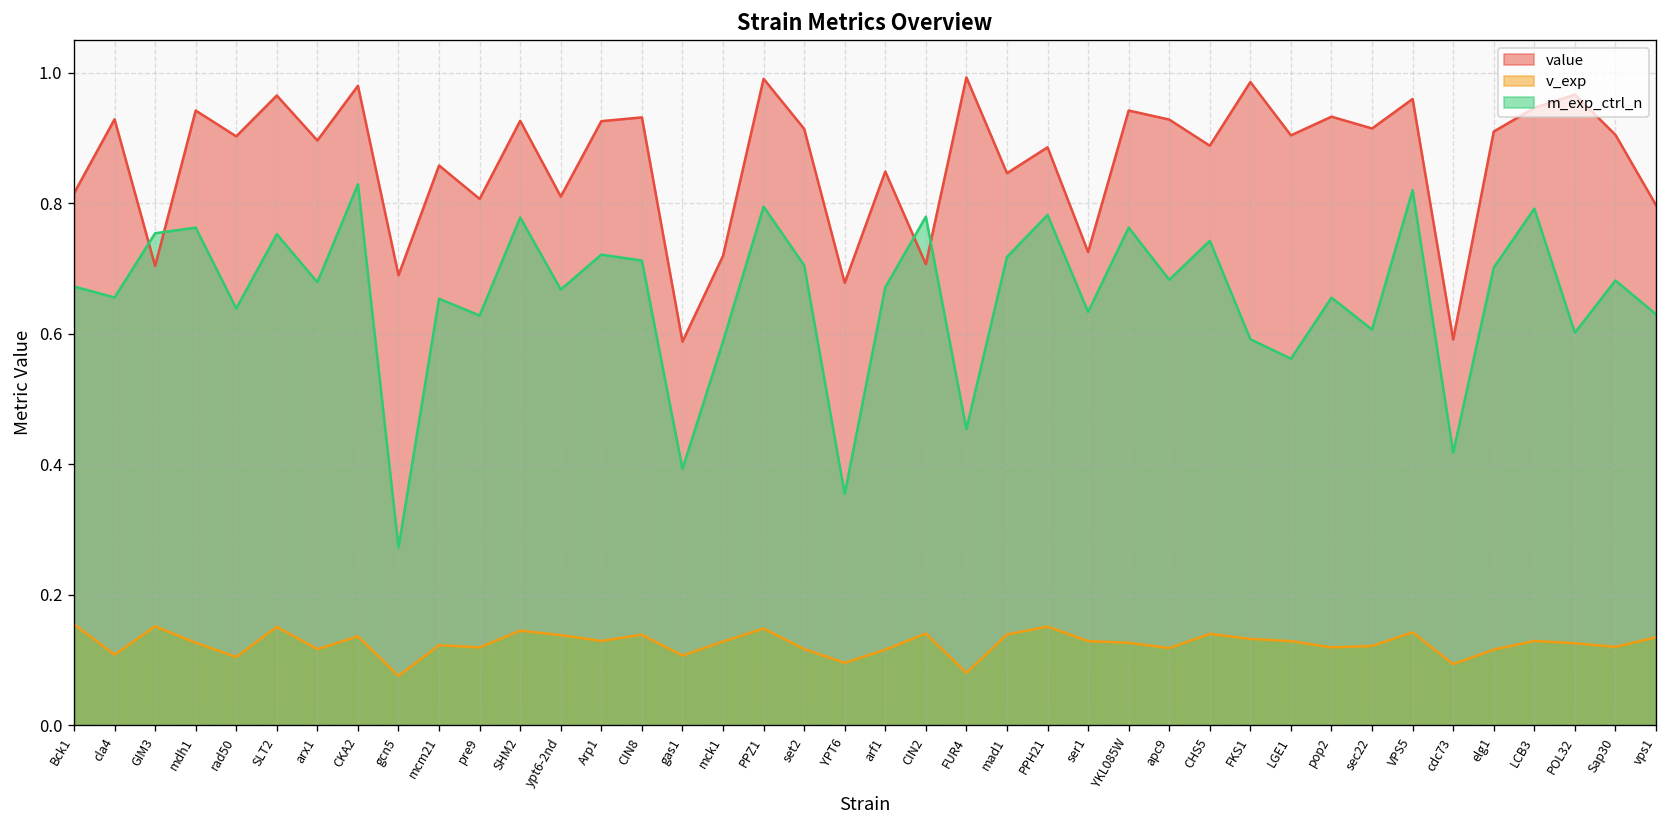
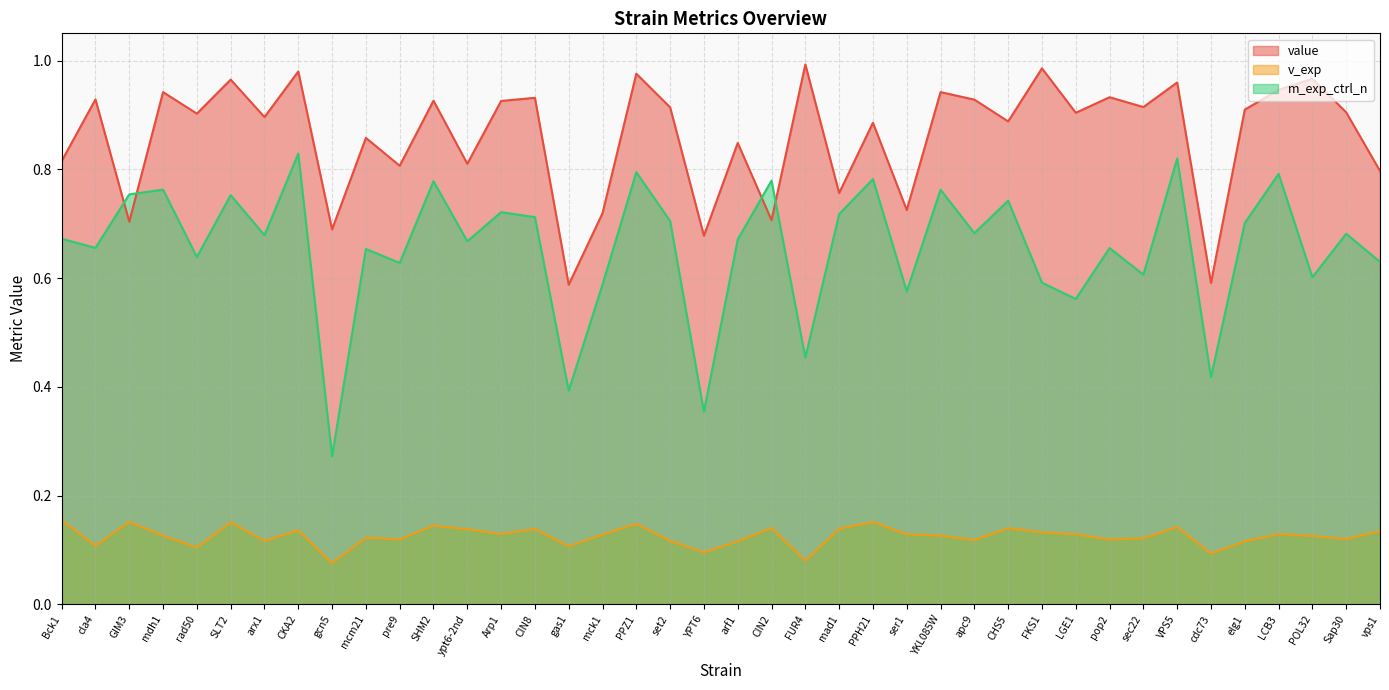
value, PPZ1: 0.99 -> 0.98
value, mad1: 0.85 -> 0.76
m_exp_ctrl_n, ser1: 0.63 -> 0.58
